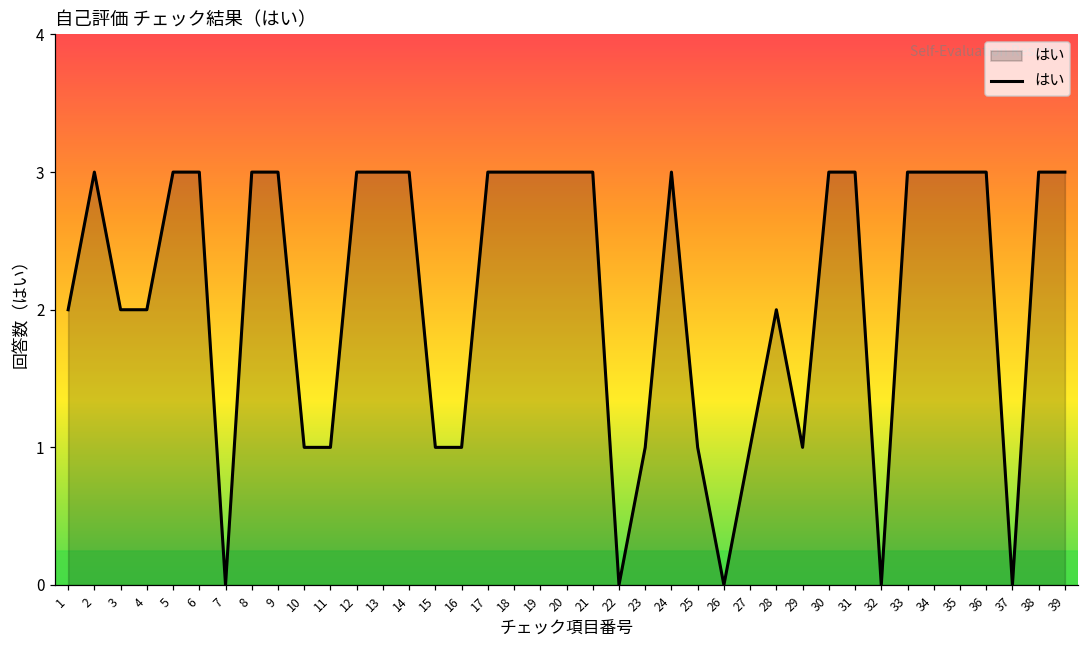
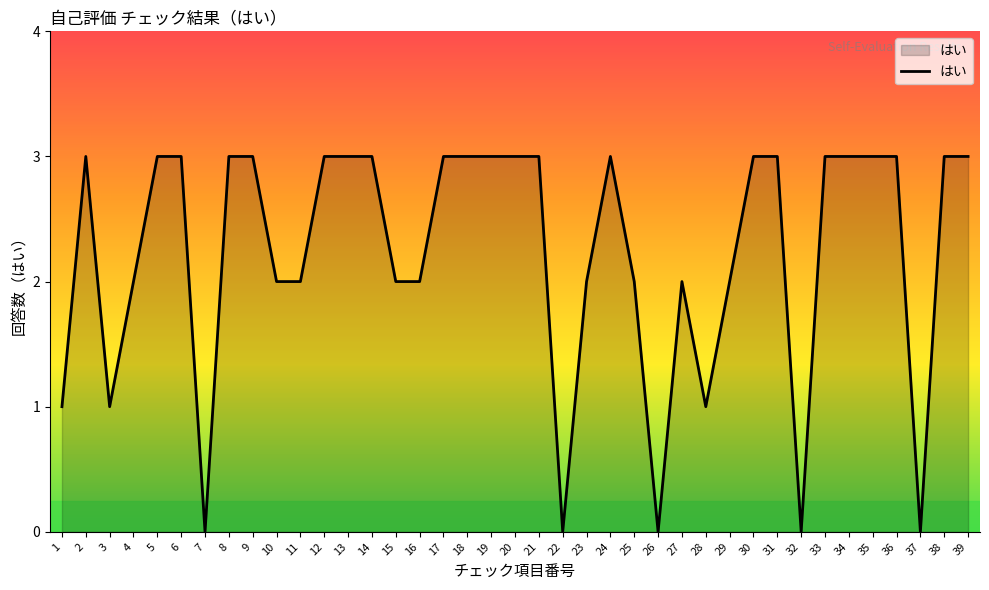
1: 2 -> 1
3: 2 -> 1
10: 1 -> 2
11: 1 -> 2
15: 1 -> 2
16: 1 -> 2
23: 1 -> 2
25: 1 -> 2
27: 1 -> 2
28: 2 -> 1
29: 1 -> 2
